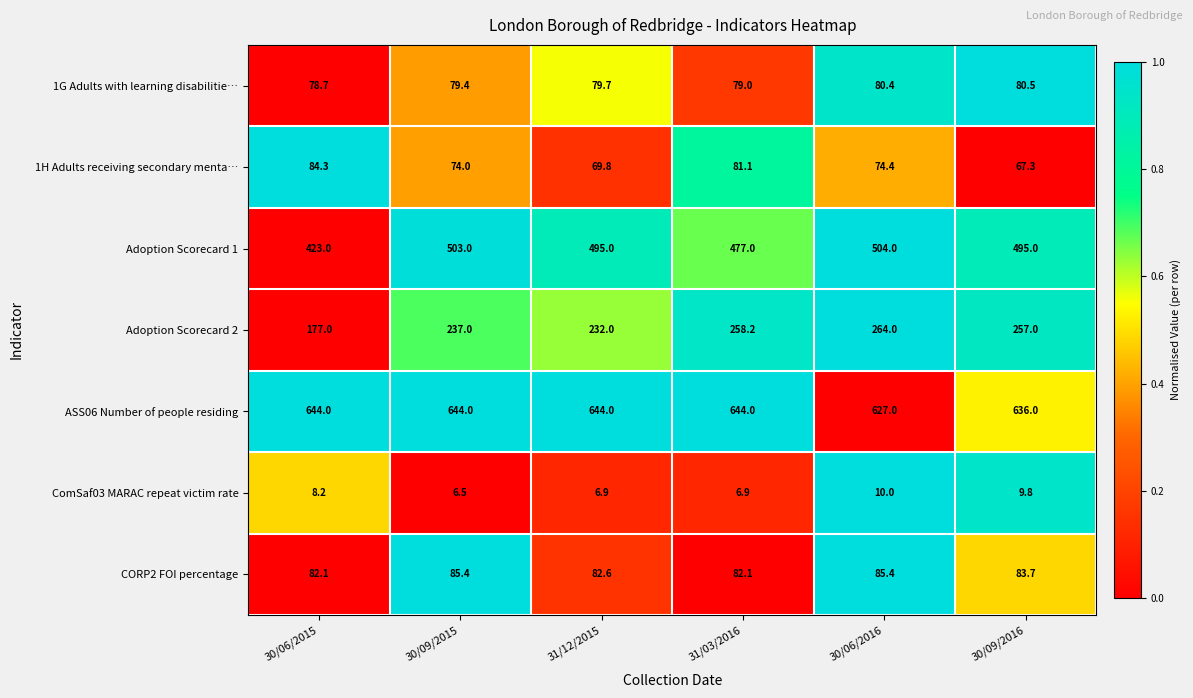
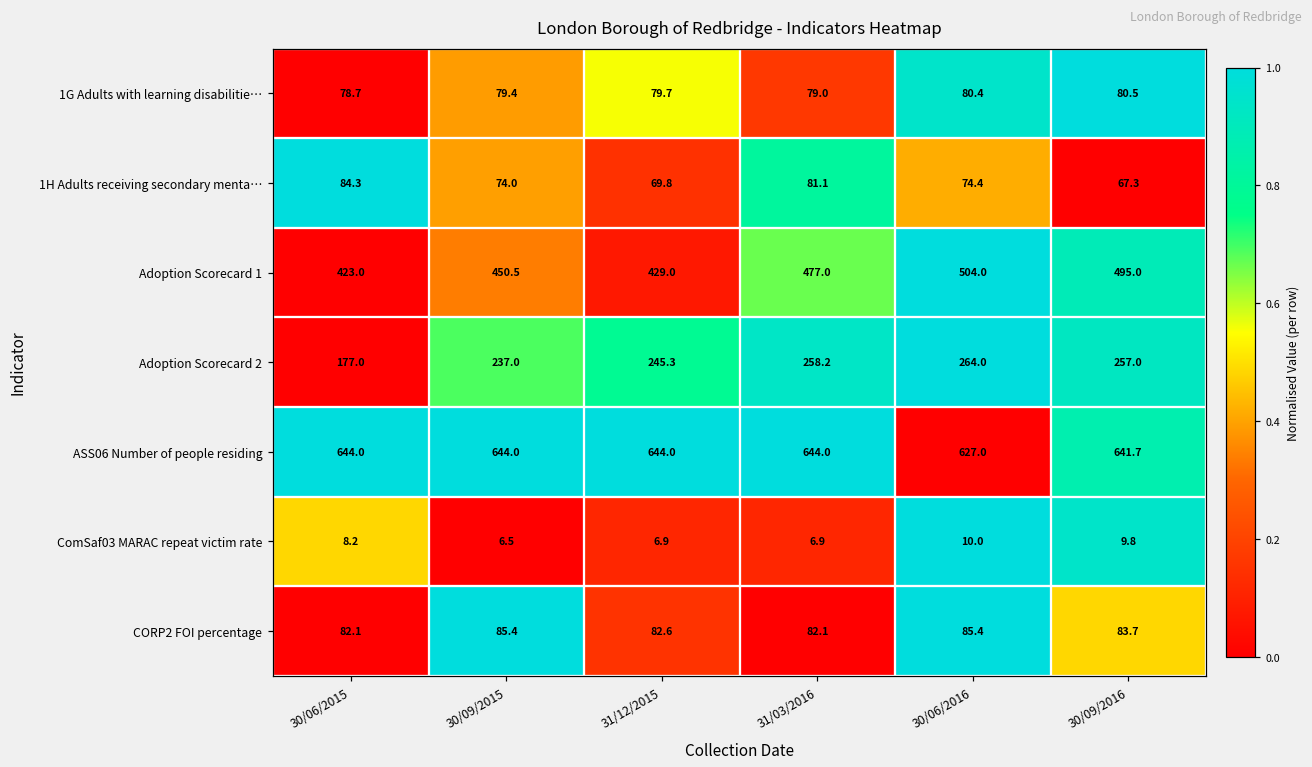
Adoption Scorecard 1, 30/09/2015: 503.0 -> 450.5
Adoption Scorecard 1, 31/12/2015: 495.0 -> 429.0
Adoption Scorecard 2, 31/12/2015: 232.0 -> 245.3
ASS06 Number of people residing, 30/09/2016: 636.0 -> 641.7
